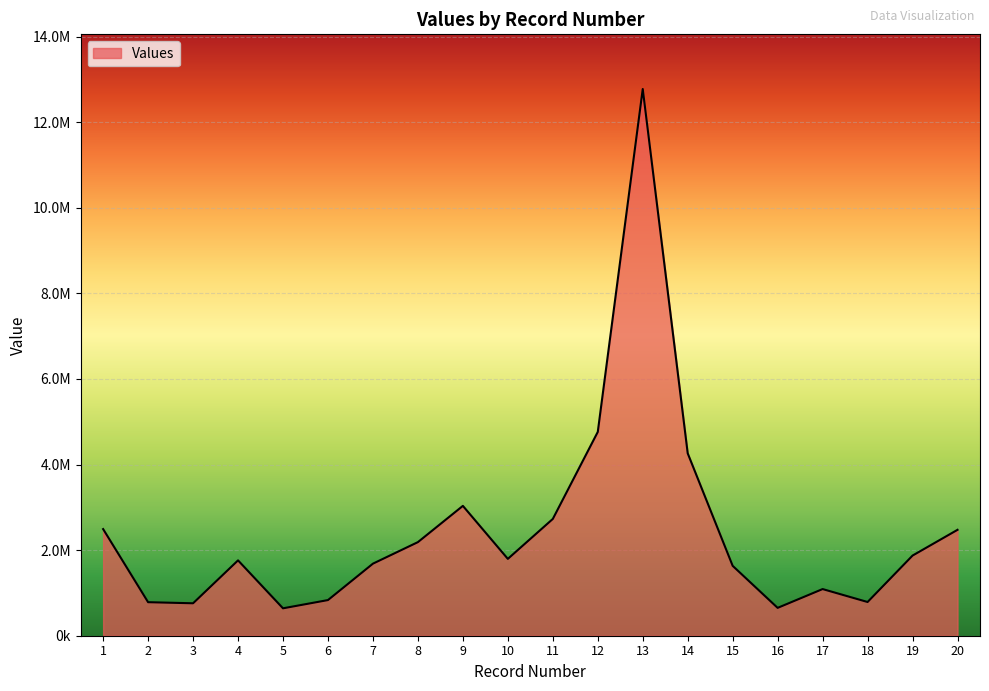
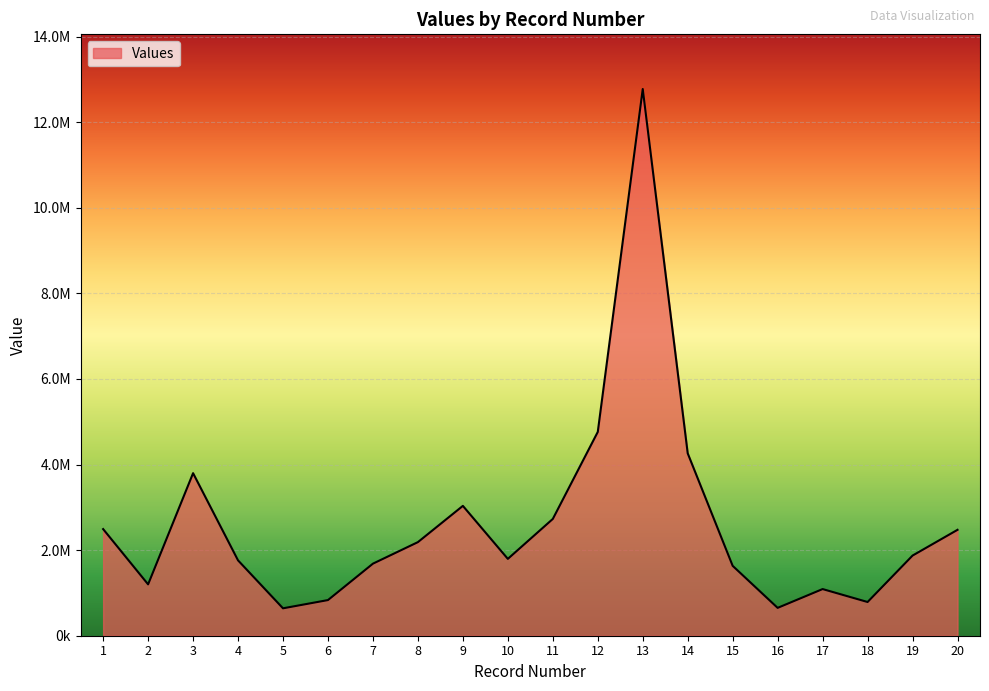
2: 800000 -> 1200000
3: 800000 -> 3800000
